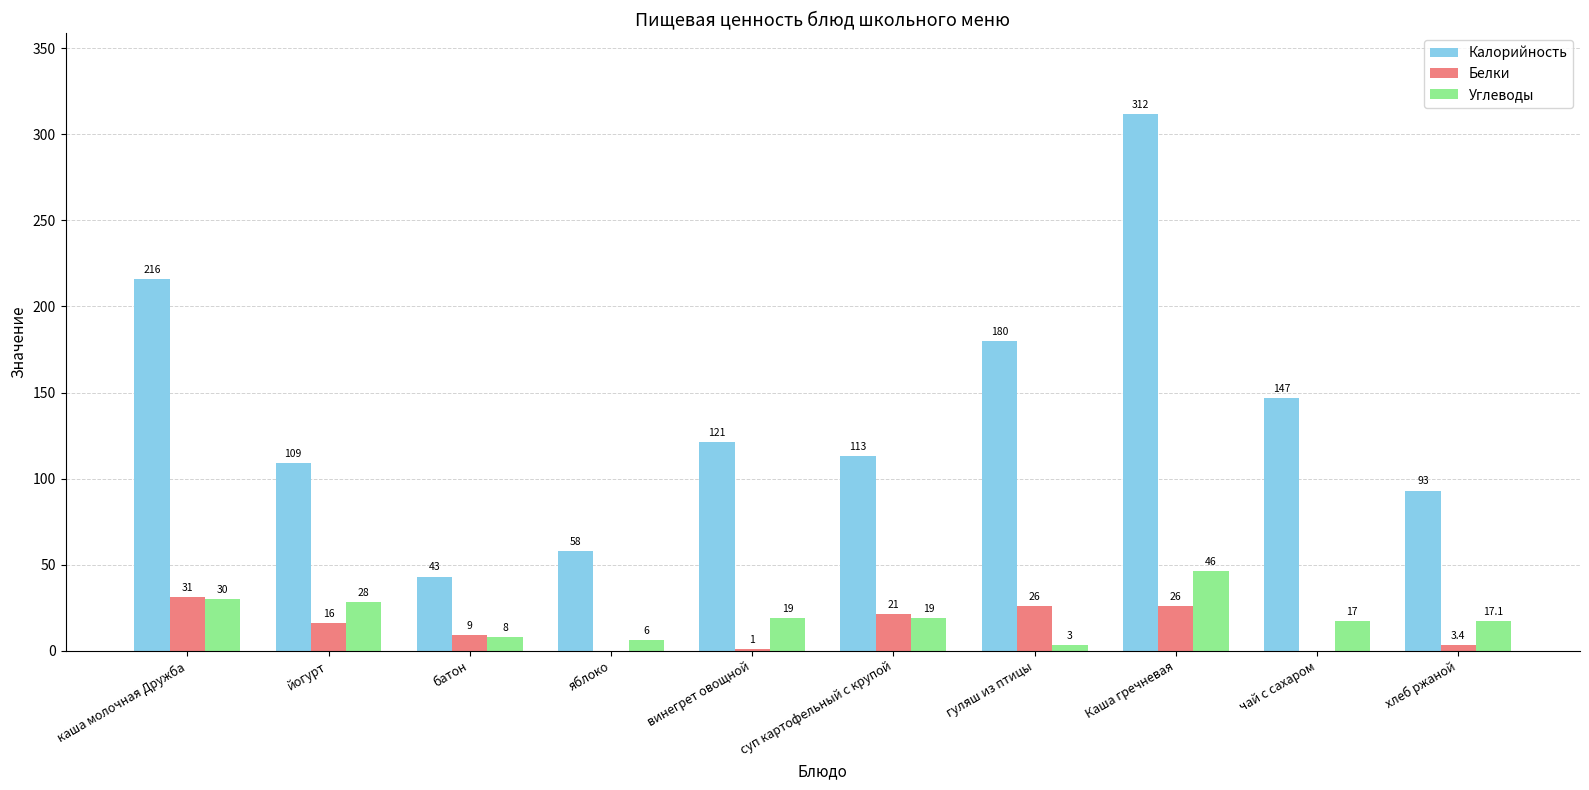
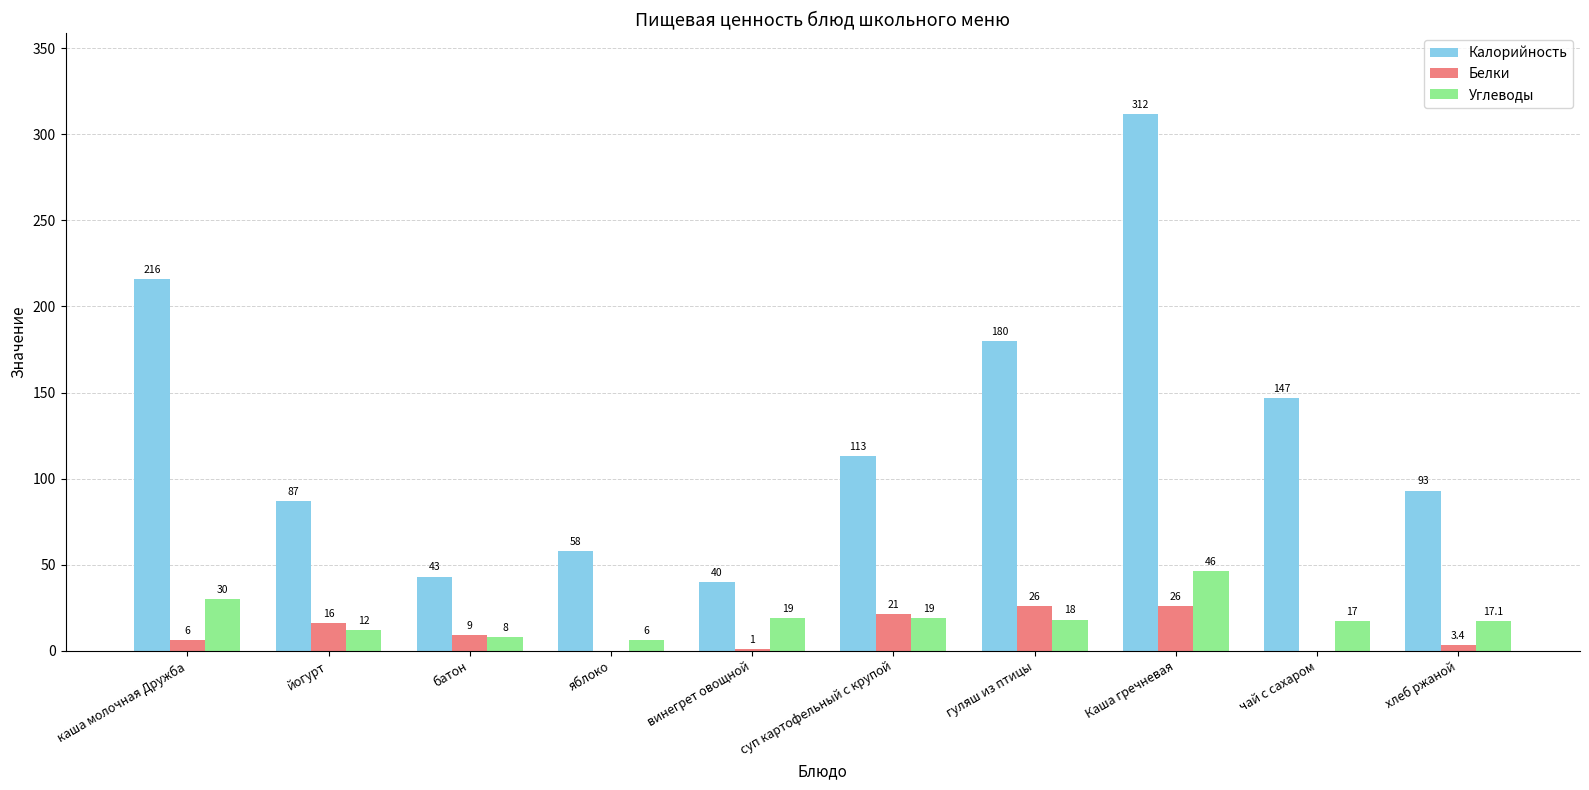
Белки, каша молочная Дружба: 31 -> 6
Калорийность, йогурт: 109 -> 87
Углеводы, йогурт: 28 -> 12
Калорийность, винегрет овощной: 121 -> 40
Углеводы, гуляш из птицы: 3 -> 18
